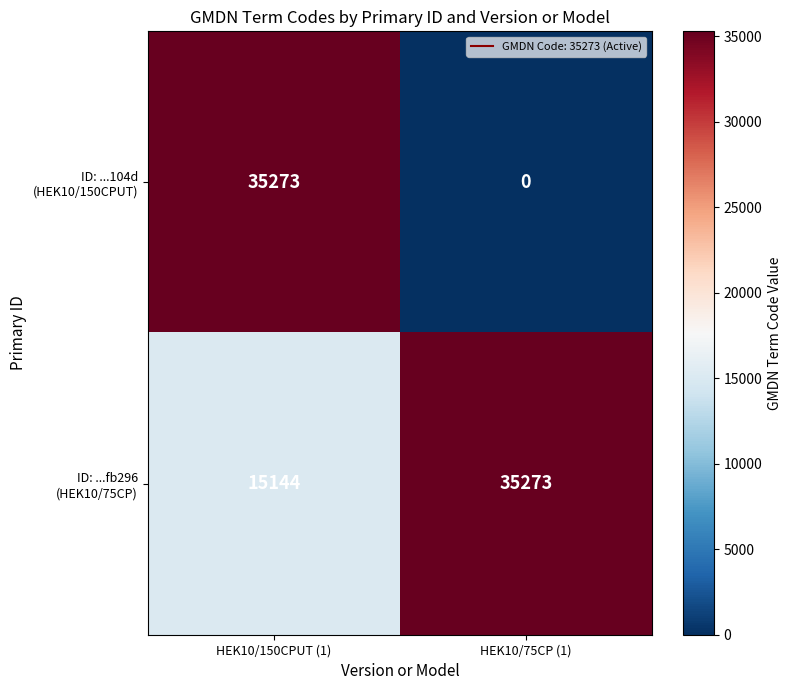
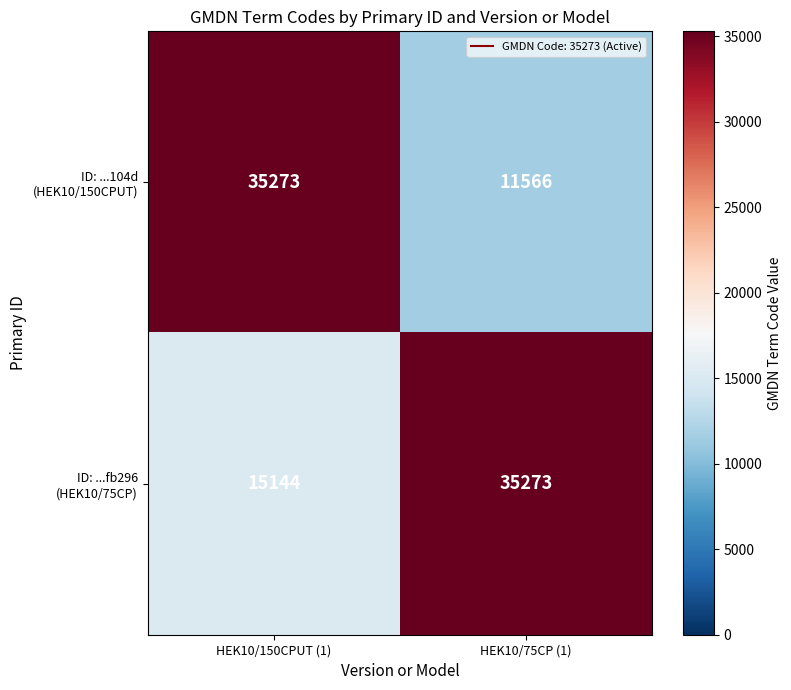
ID: ...104d (HEK10/150CPUT), HEK10/75CP (1): 0 -> 11566
